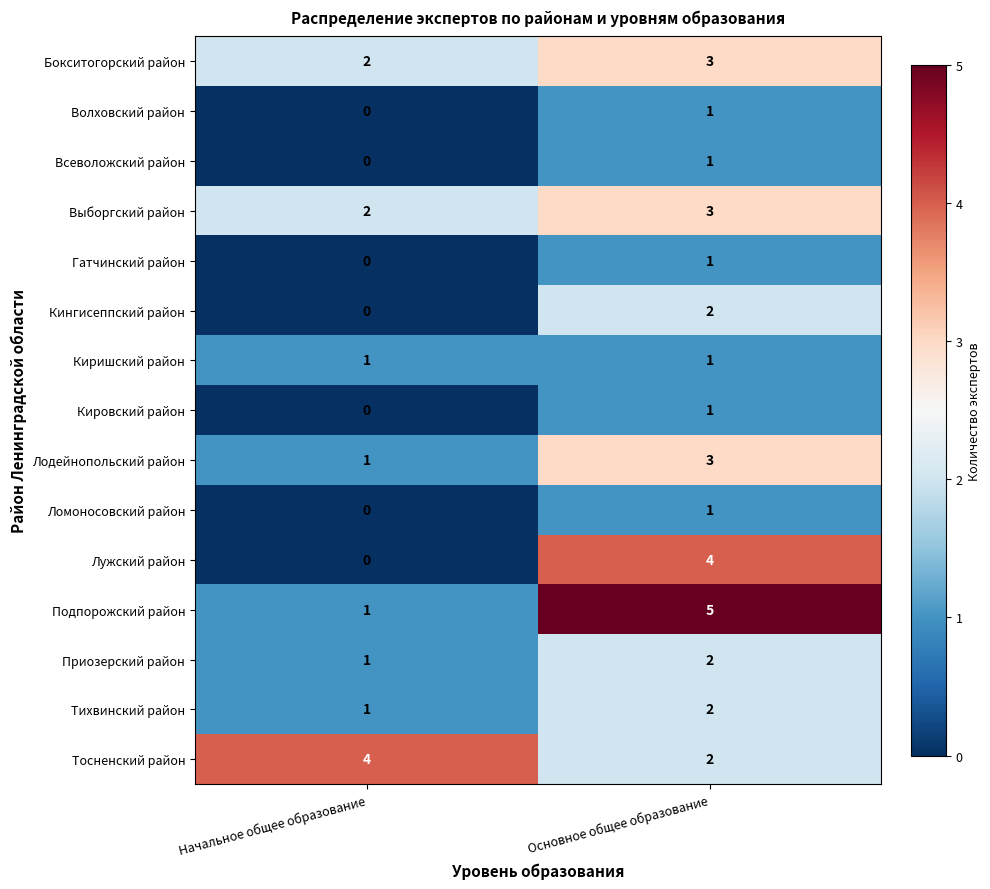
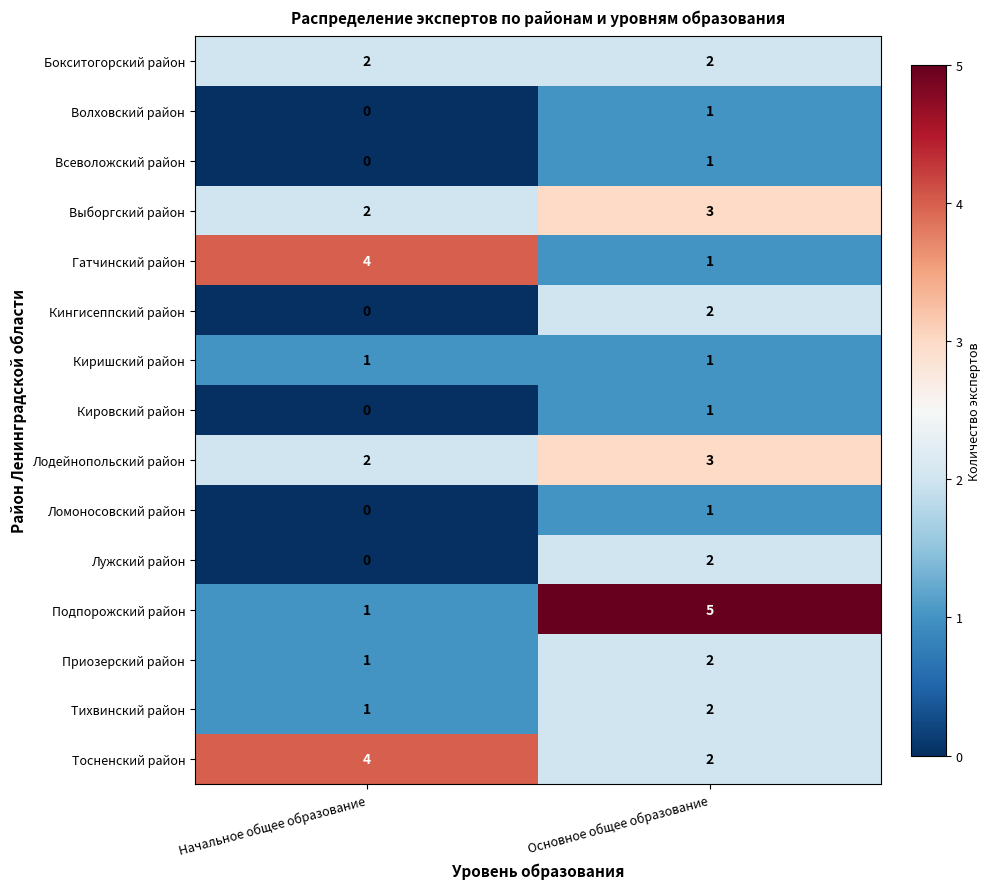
Бокситогорский район, Основное общее образование: 3 -> 2
Гатчинский район, Начальное общее образование: 0 -> 4
Лодейнопольский район, Начальное общее образование: 1 -> 2
Лужский район, Основное общее образование: 4 -> 2
